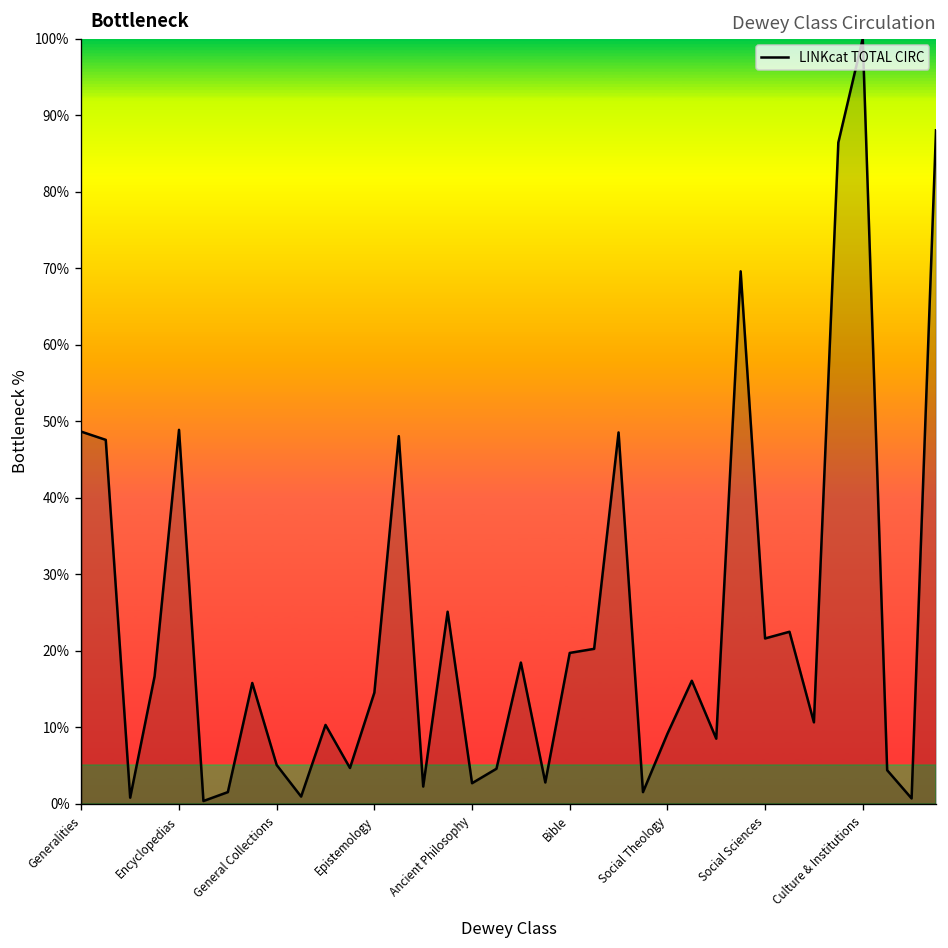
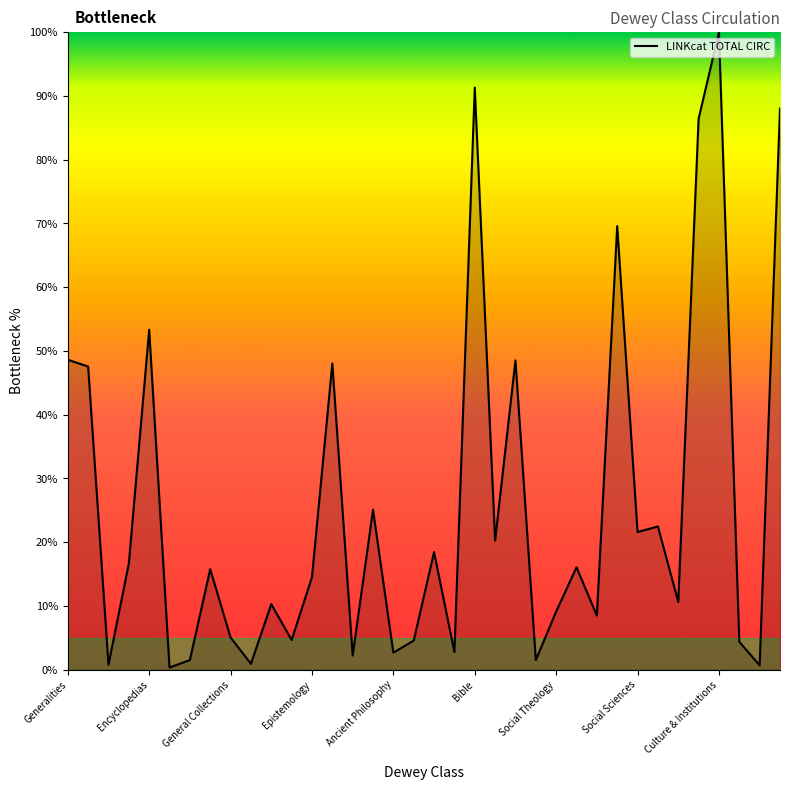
Encyclopedias: 49% -> 53%
Bible: 20% -> 91%
